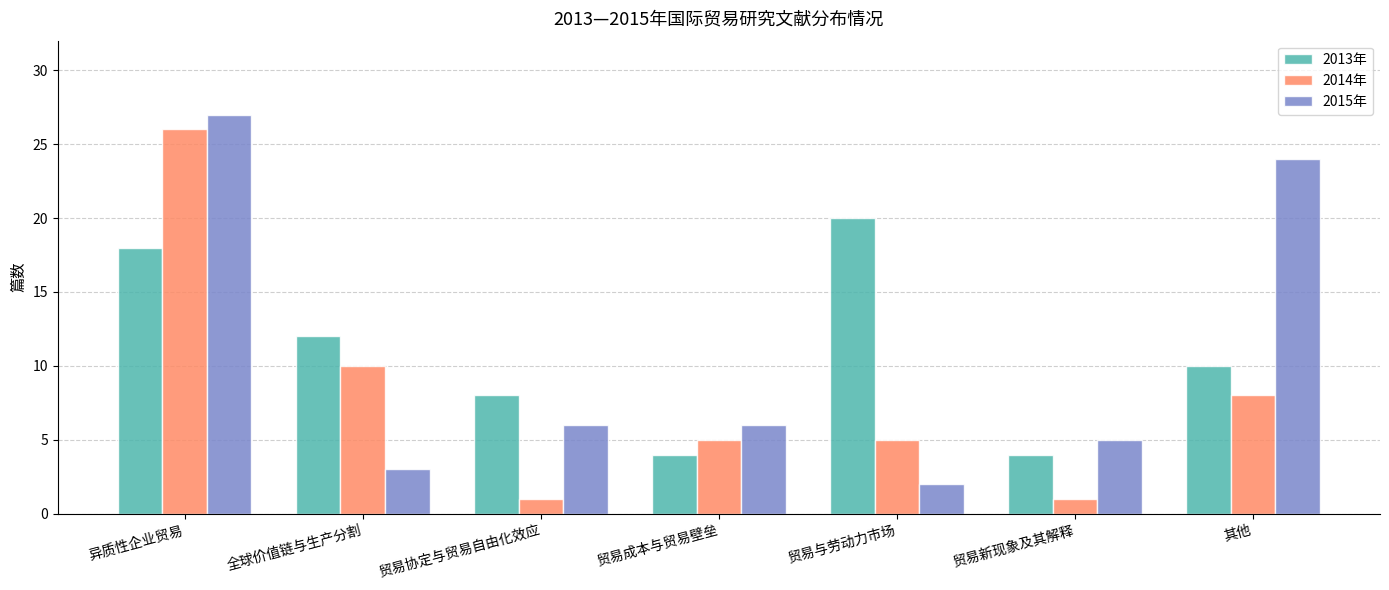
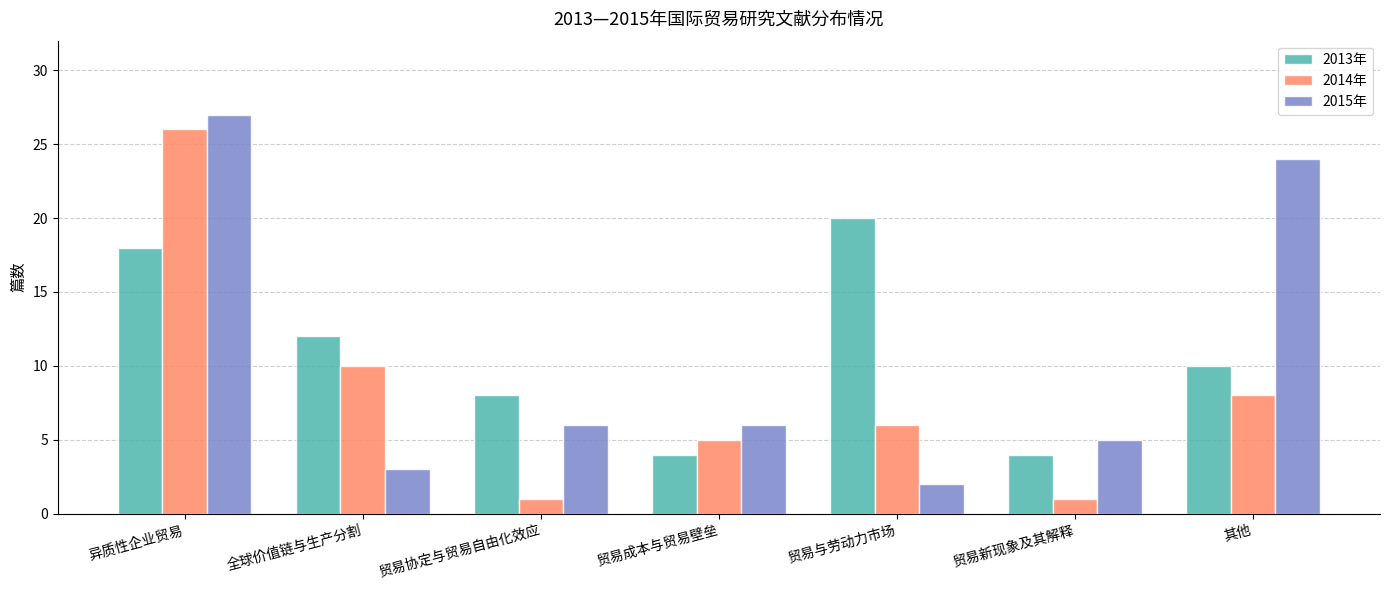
2014年, 贸易与劳动力市场: 5 -> 6
